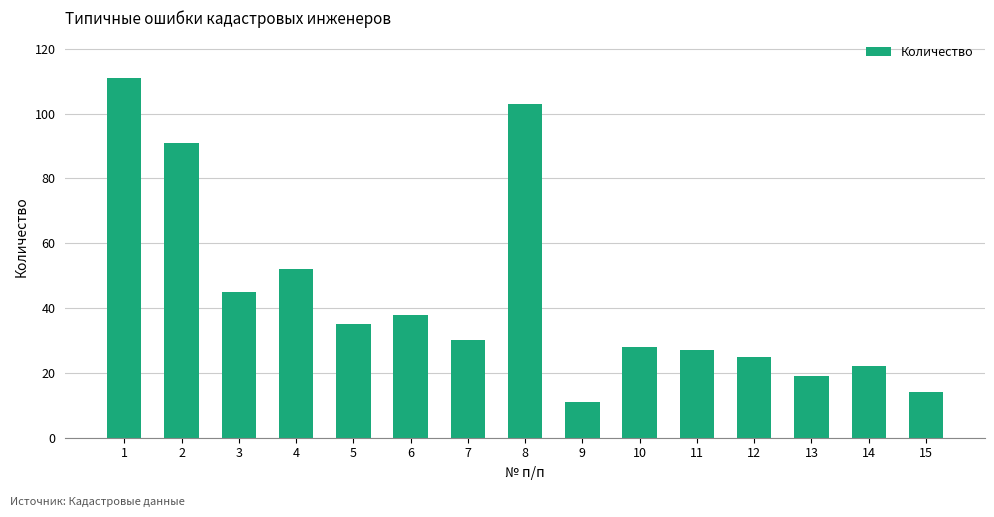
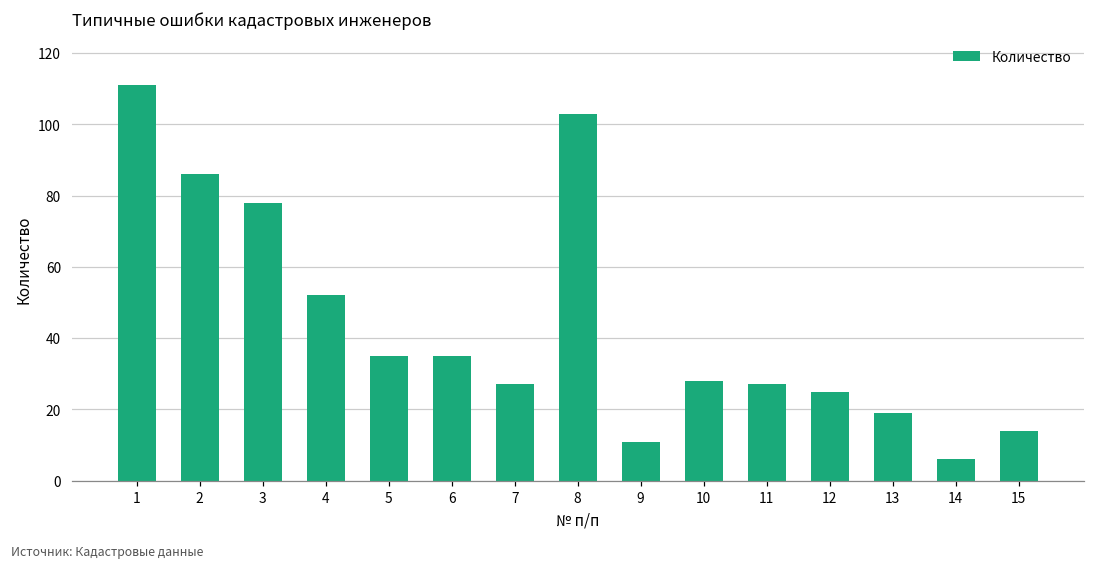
2: 91 -> 86
3: 45 -> 78
6: 38 -> 35
7: 30 -> 27
14: 22 -> 6
